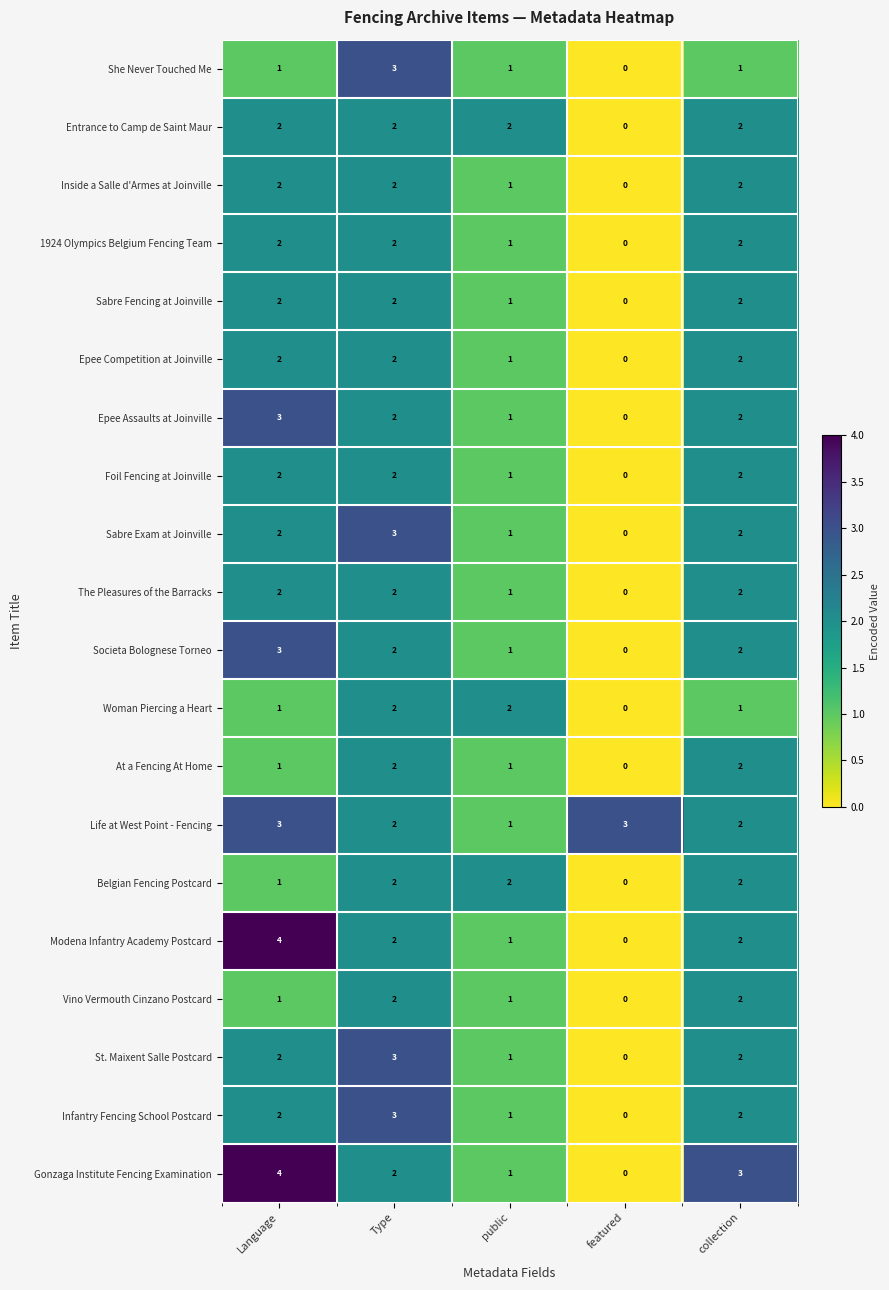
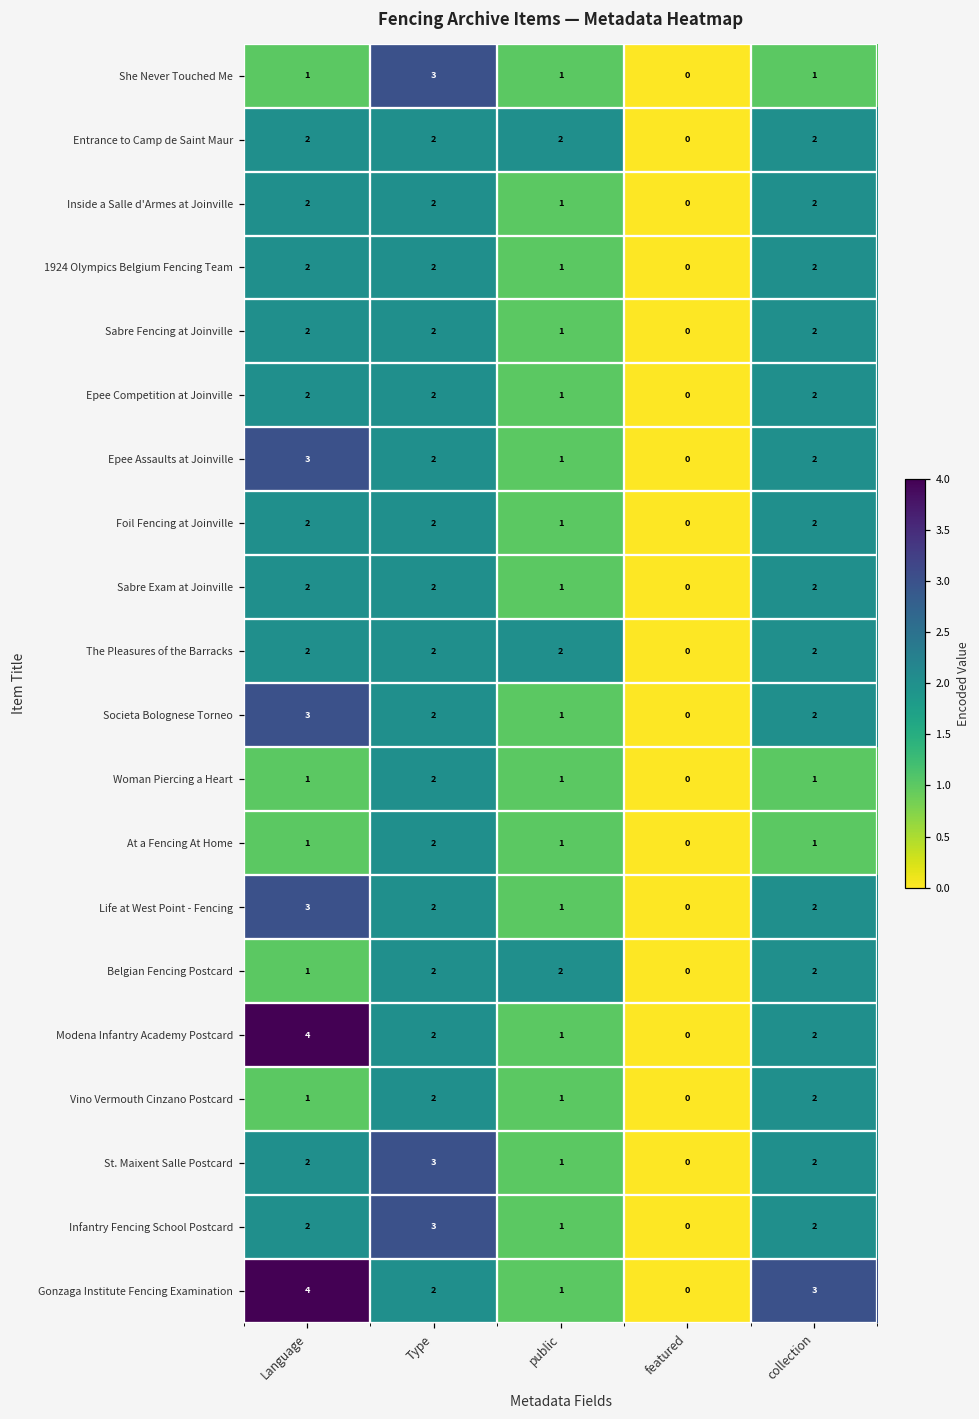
Sabre Exam at Joinville, Type: 3 -> 2
The Pleasures of the Barracks, public: 1 -> 2
Woman Piercing a Heart, public: 2 -> 1
At a Fencing At Home, collection: 2 -> 1
Life at West Point - Fencing, featured: 3 -> 0
